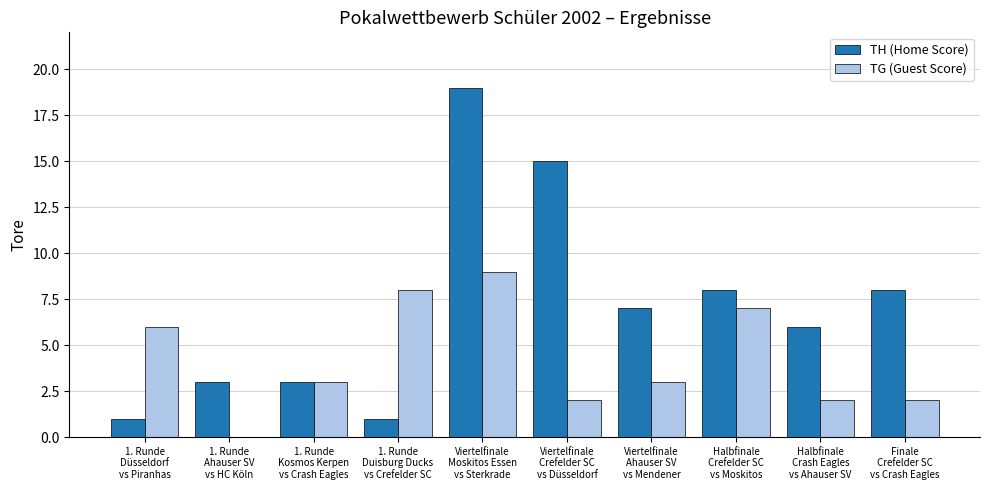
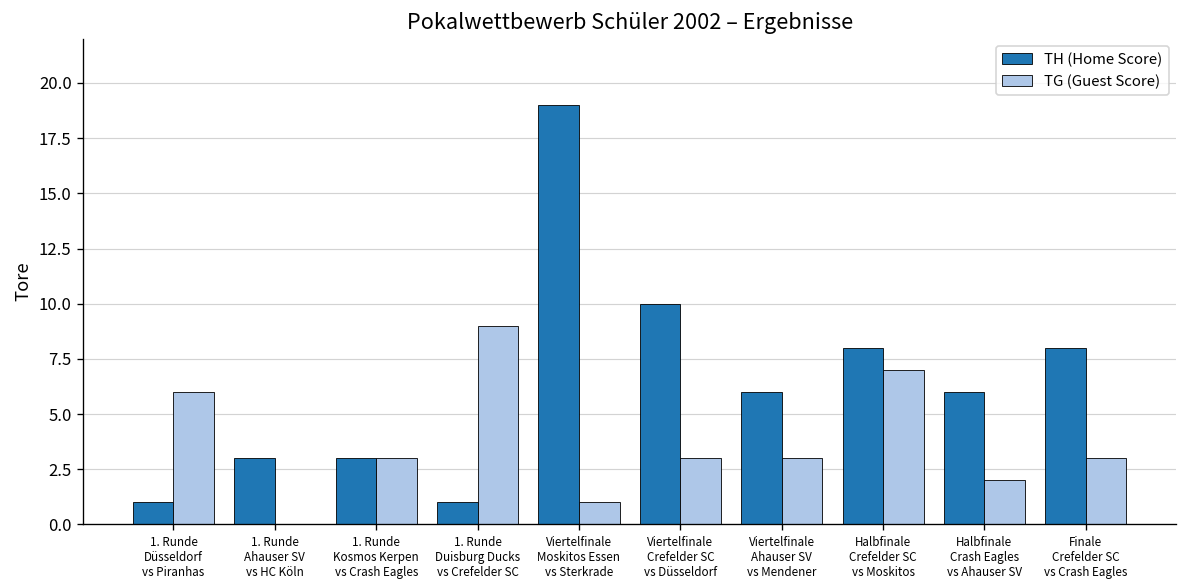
TG (Guest Score), 1. Runde Duisburg Ducks vs Crefelder SC: 8 -> 9
TG (Guest Score), Viertelfinale Moskitos Essen vs Sterkrade: 9 -> 1
TH (Home Score), Viertelfinale Crefelder SC vs Düsseldorf: 15 -> 10
TG (Guest Score), Viertelfinale Crefelder SC vs Düsseldorf: 2 -> 3
TH (Home Score), Viertelfinale Ahauser SV vs Mendener: 7 -> 6
TG (Guest Score), Finale Crefelder SC vs Crash Eagles: 2 -> 3
